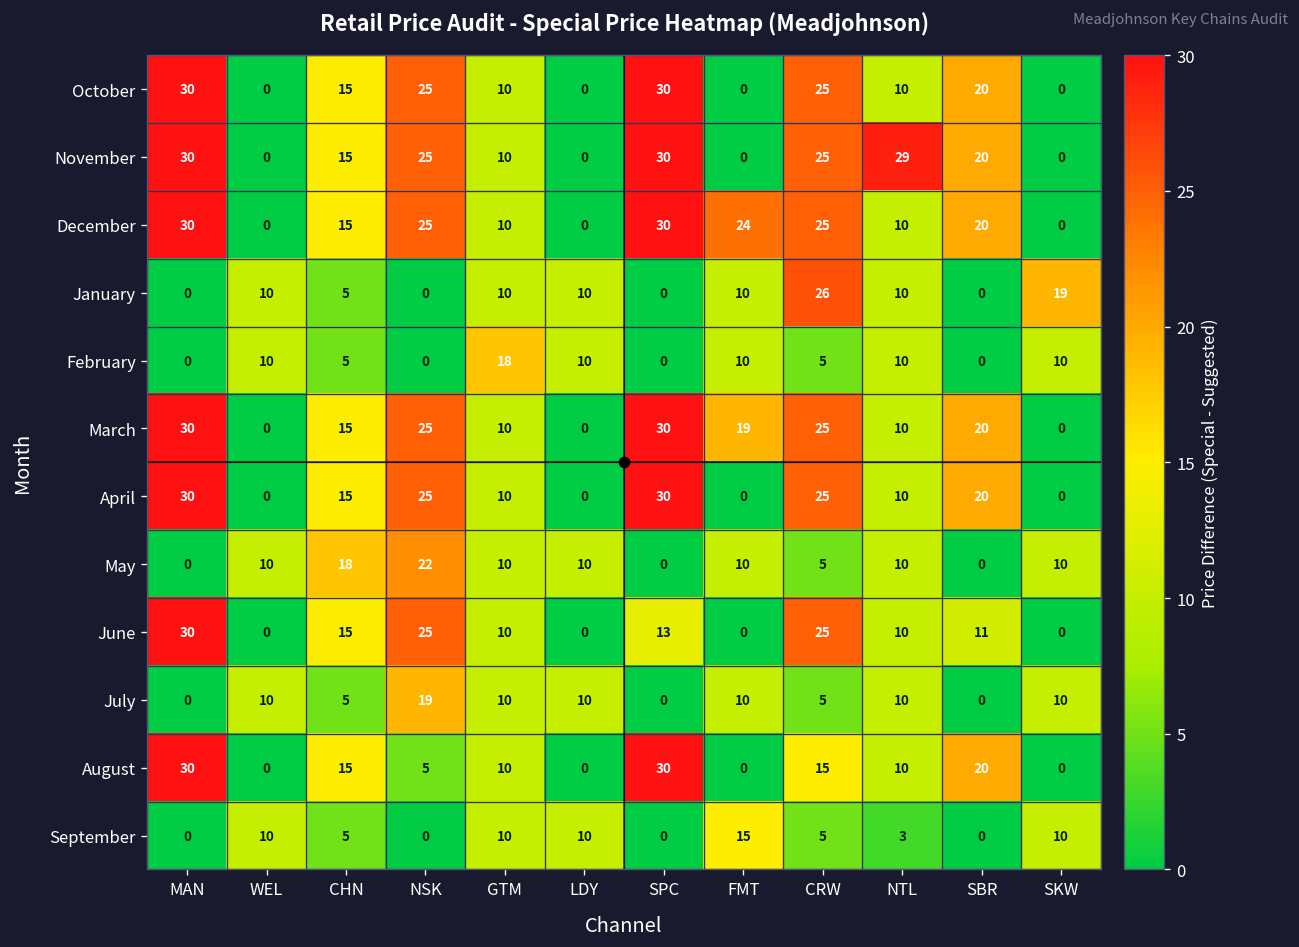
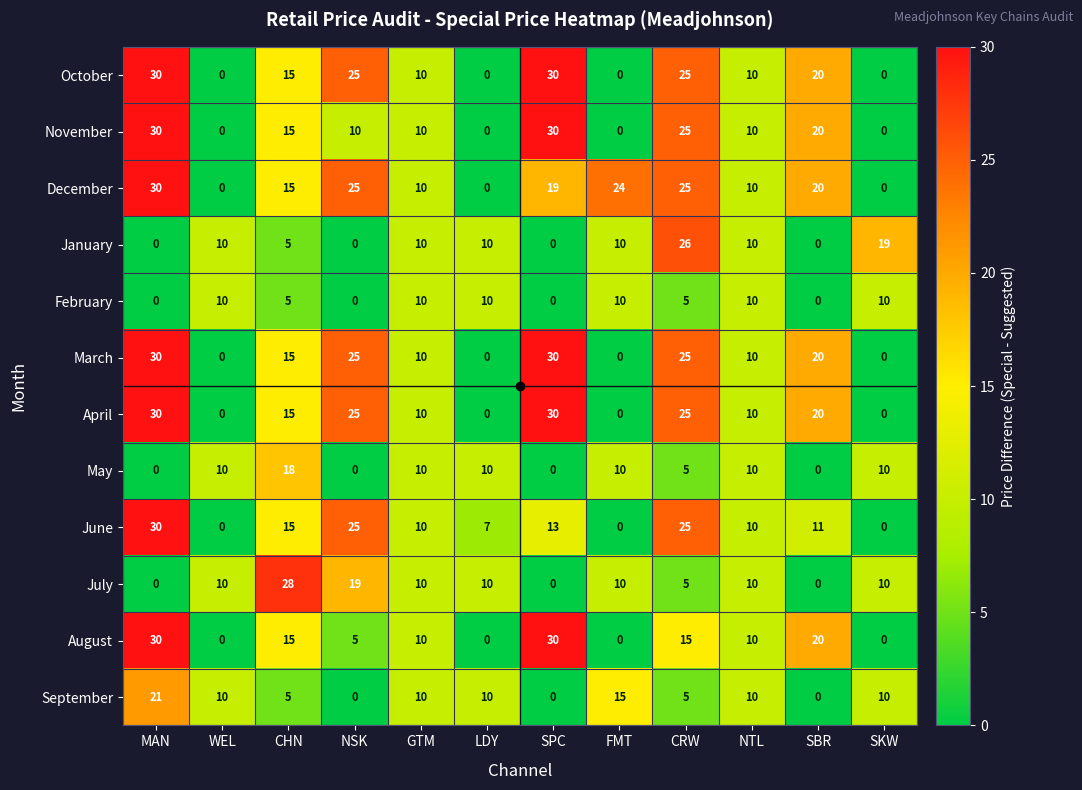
November, NSK: 25 -> 10
November, NTL: 29 -> 10
December, SPC: 30 -> 19
February, GTM: 18 -> 10
March, FMT: 19 -> 0
May, NSK: 22 -> 0
June, LDY: 0 -> 7
July, CHN: 5 -> 28
September, MAN: 0 -> 21
September, NTL: 3 -> 10
